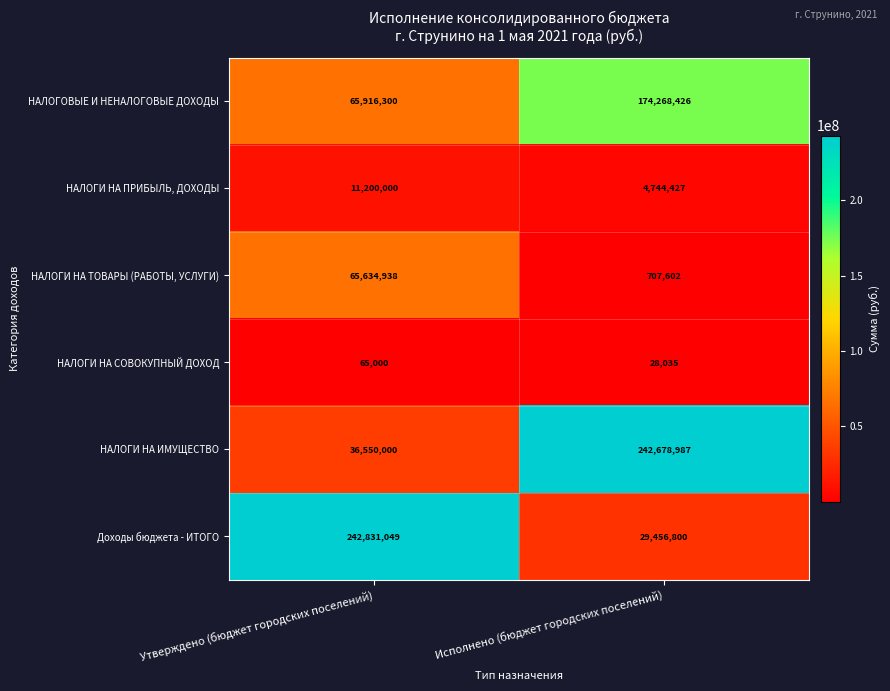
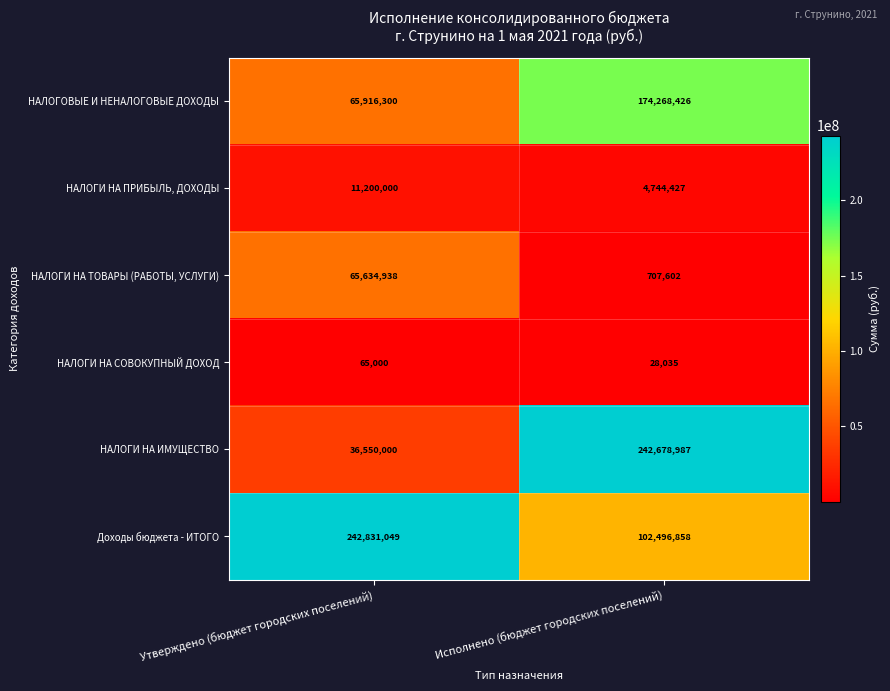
Доходы бюджета - ИТОГО, Исполнено (бюджет городских поселений): 29,456,800 -> 102,496,858
